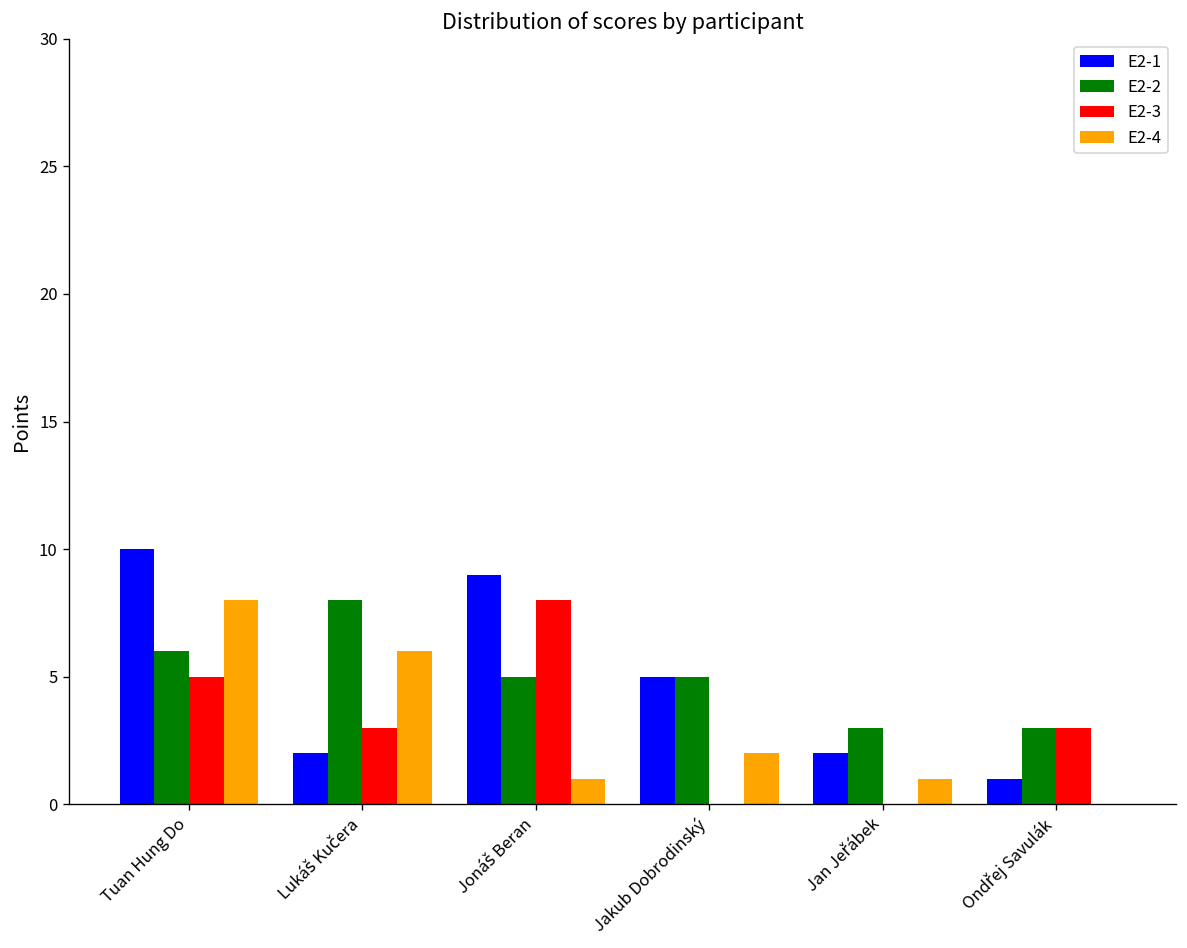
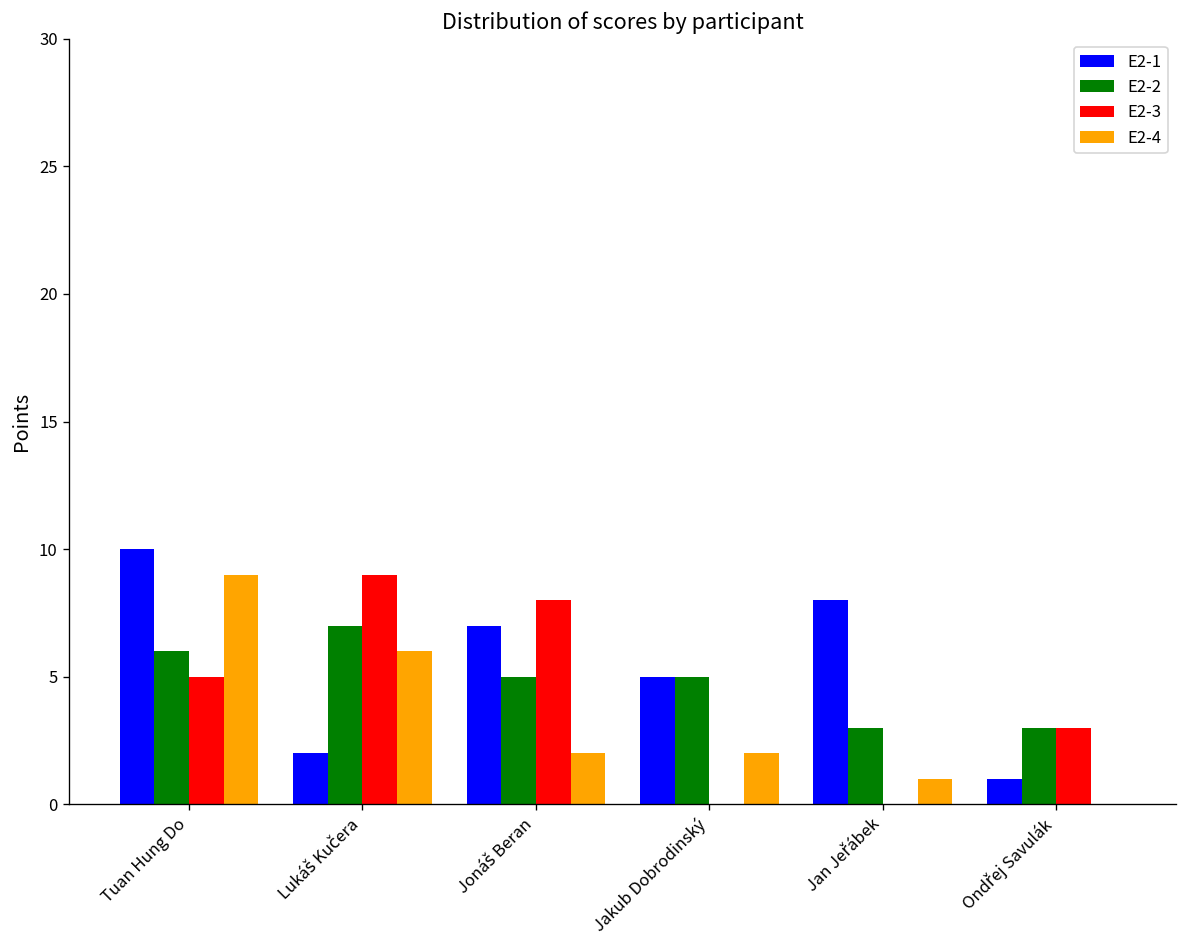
E2-4, Tuan Hung Do: 8 -> 9
E2-2, Lukáš Kučera: 8 -> 7
E2-3, Lukáš Kučera: 3 -> 9
E2-1, Jonáš Beran: 9 -> 7
E2-4, Jonáš Beran: 1 -> 2
E2-1, Jan Jeřábek: 2 -> 8
